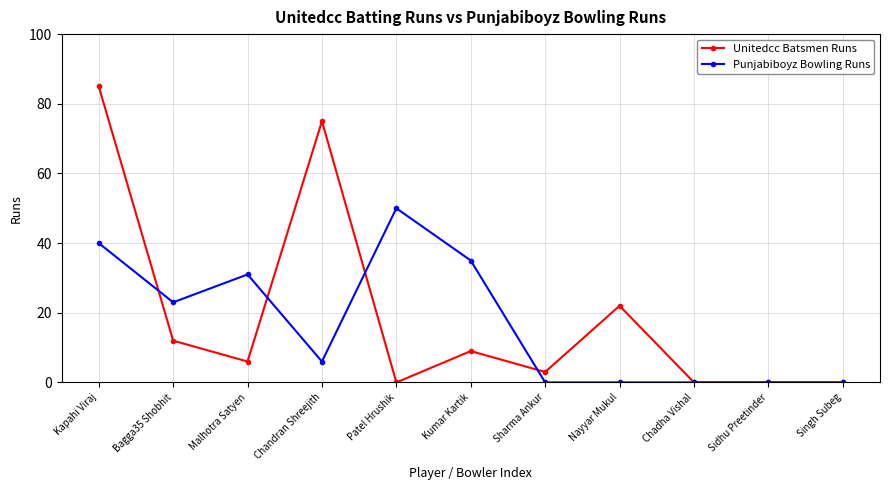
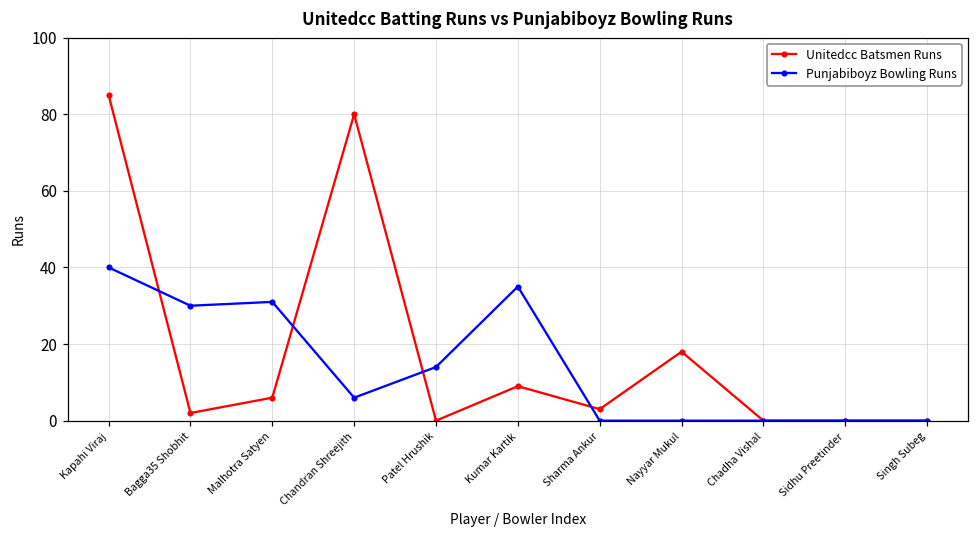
Unitedcc Batsmen Runs, Bagga35 Shobhit: 12 -> 2
Punjabiboyz Bowling Runs, Bagga35 Shobhit: 23 -> 30
Unitedcc Batsmen Runs, Chandran Shreejith: 75 -> 80
Punjabiboyz Bowling Runs, Patel Hrushik: 50 -> 14
Unitedcc Batsmen Runs, Nayyar Mukul: 22 -> 18
